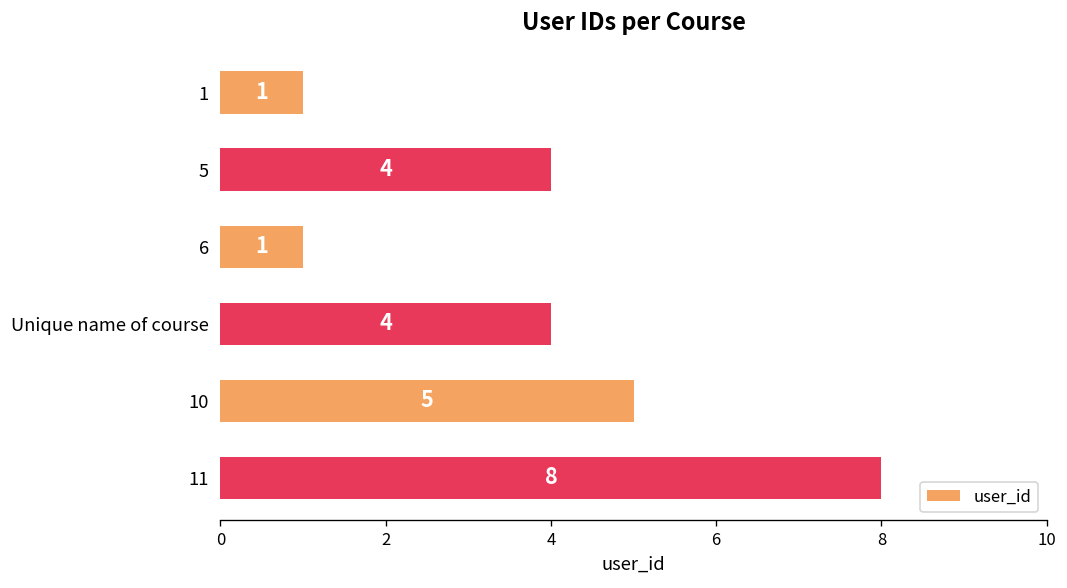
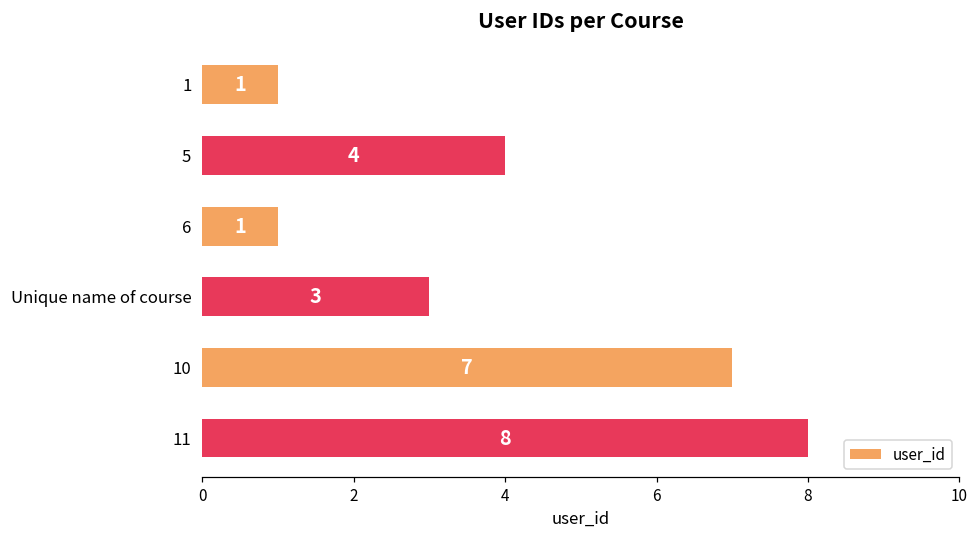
Unique name of course: 4 -> 3
10: 5 -> 7
